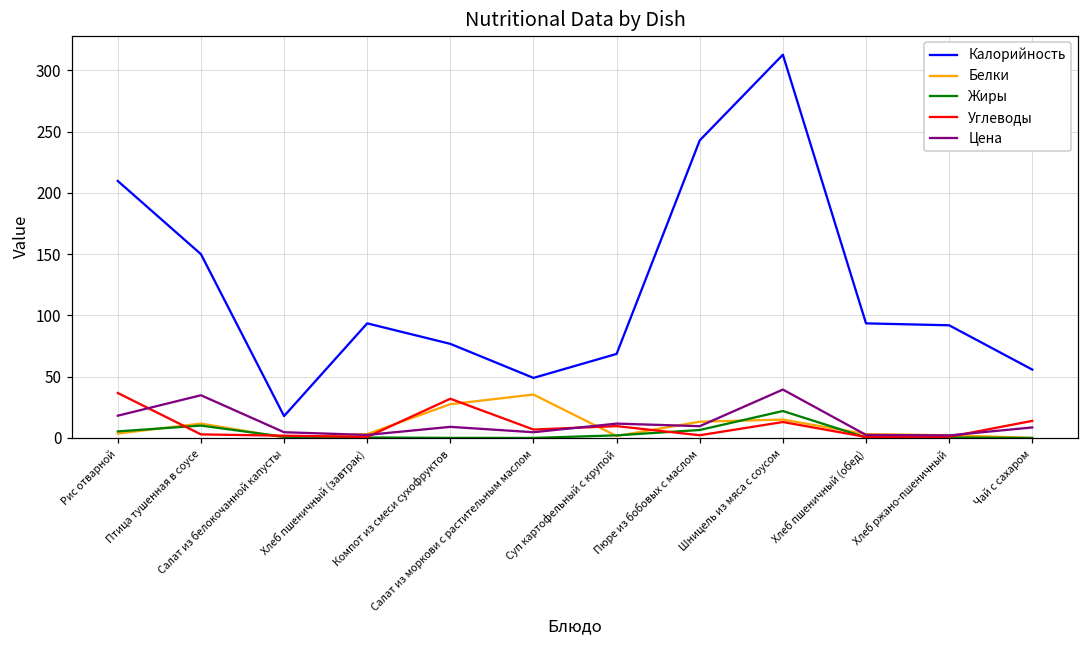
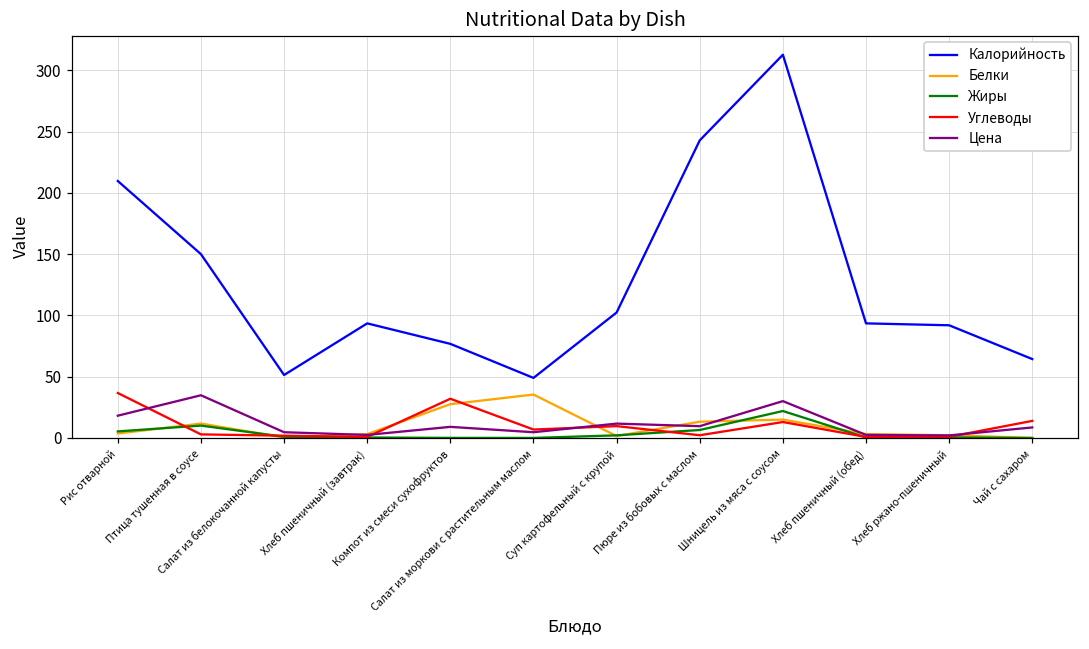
Калорийность, Салат из белокочанной капусты: 18 -> 51
Калорийность, Суп картофельный с крупой: 69 -> 102
Цена, Шницель из мяса с соусом: 40 -> 30
Калорийность, Чай с сахаром: 56 -> 64
